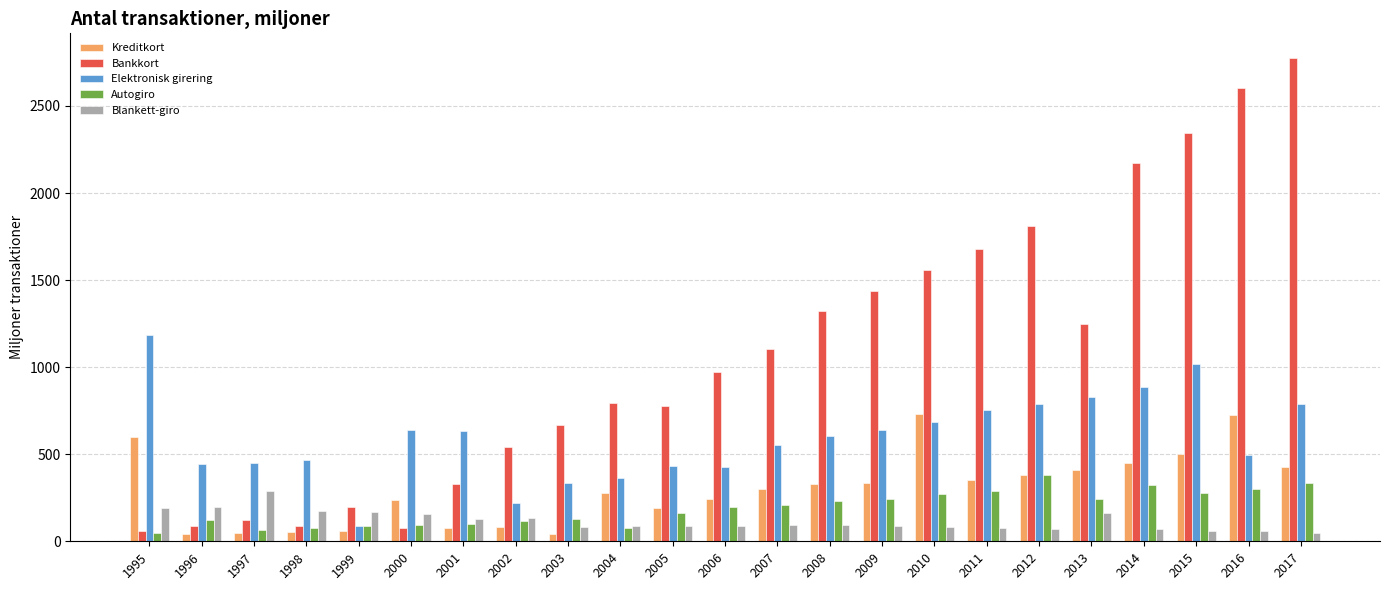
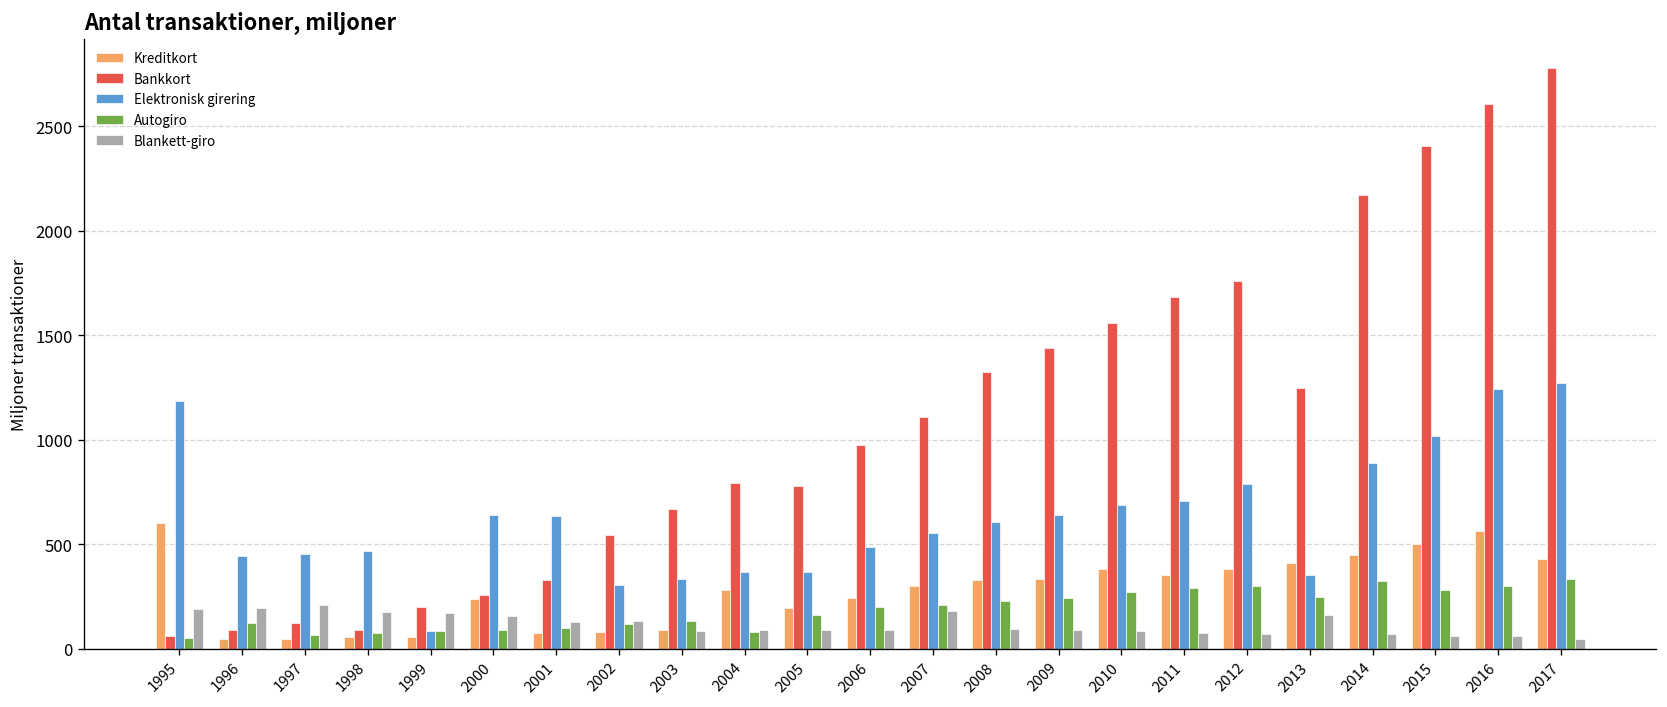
Blankett-giro, 1997: 290 -> 210
Bankkort, 2000: 80 -> 260
Elektronisk girering, 2002: 220 -> 300
Kreditkort, 2003: 40 -> 90
Elektronisk girering, 2005: 430 -> 370
Elektronisk girering, 2006: 430 -> 480
Blankett-giro, 2007: 100 -> 180
Kreditkort, 2010: 730 -> 380
Elektronisk girering, 2011: 760 -> 710
Bankkort, 2012: 1810 -> 1760
Autogiro, 2012: 380 -> 300
Elektronisk girering, 2013: 830 -> 350
Bankkort, 2015: 2340 -> 2400
Kreditkort, 2016: 730 -> 560
Elektronisk girering, 2016: 500 -> 1240
Elektronisk girering, 2017: 790 -> 1270
